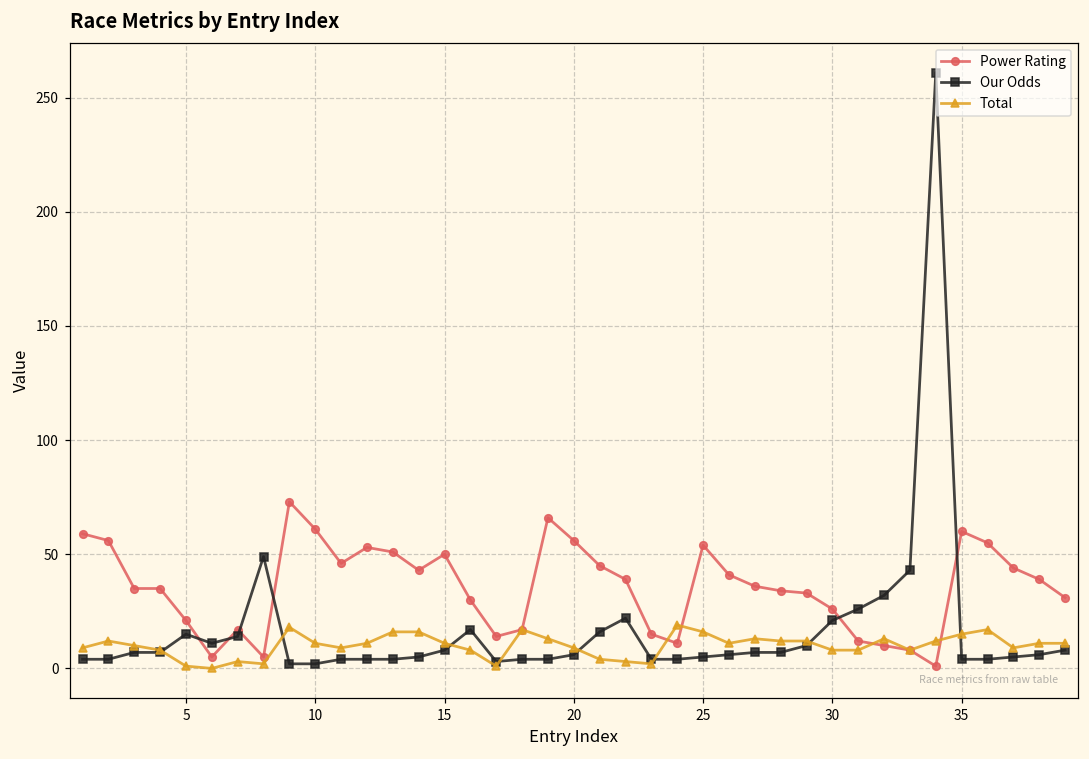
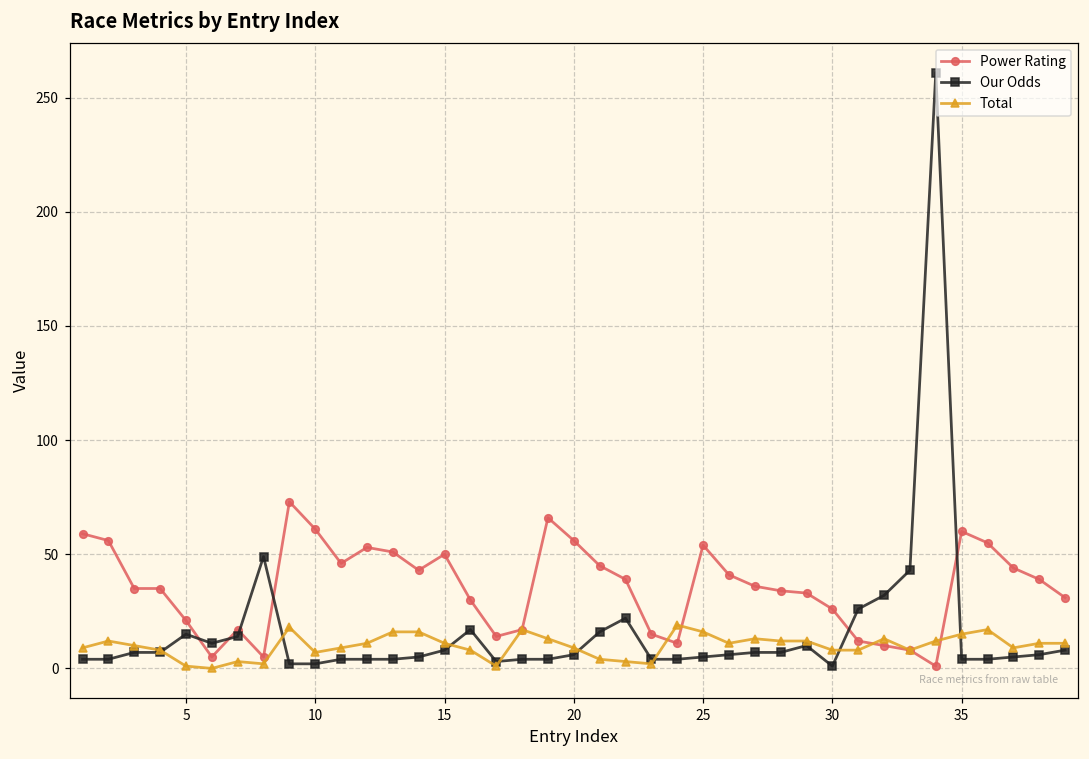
Total, 10: 11 -> 7
Our Odds, 30: 21 -> 1
